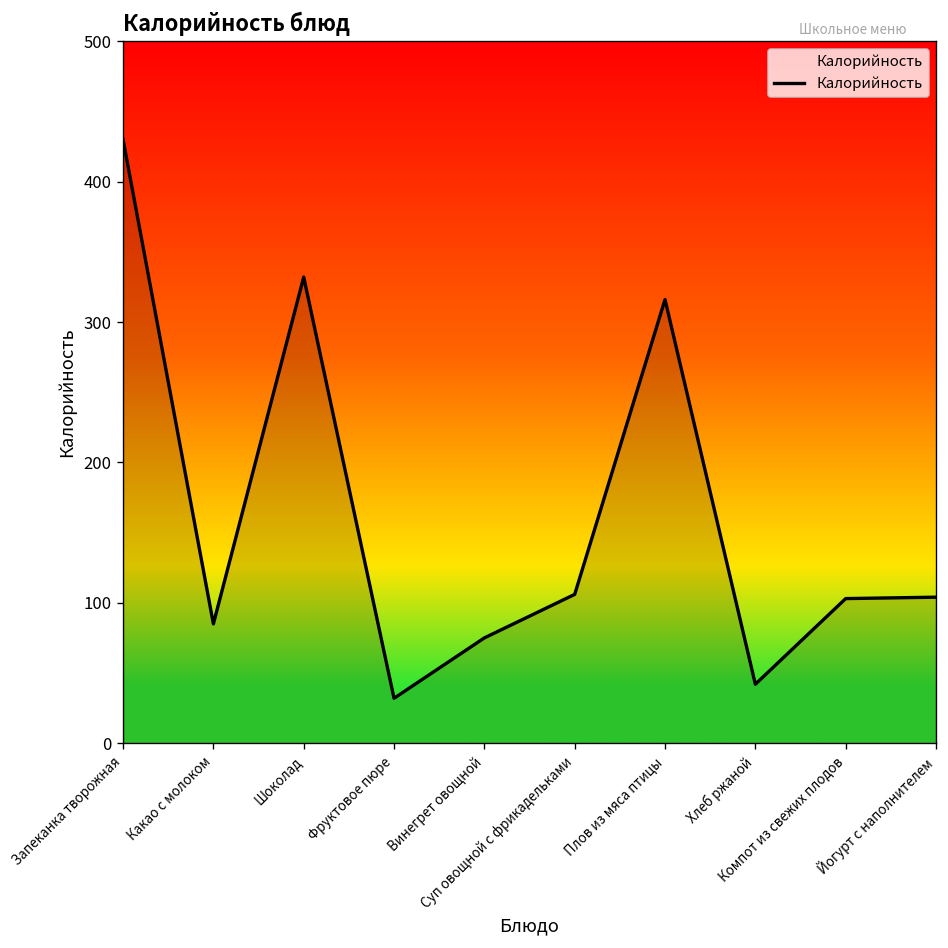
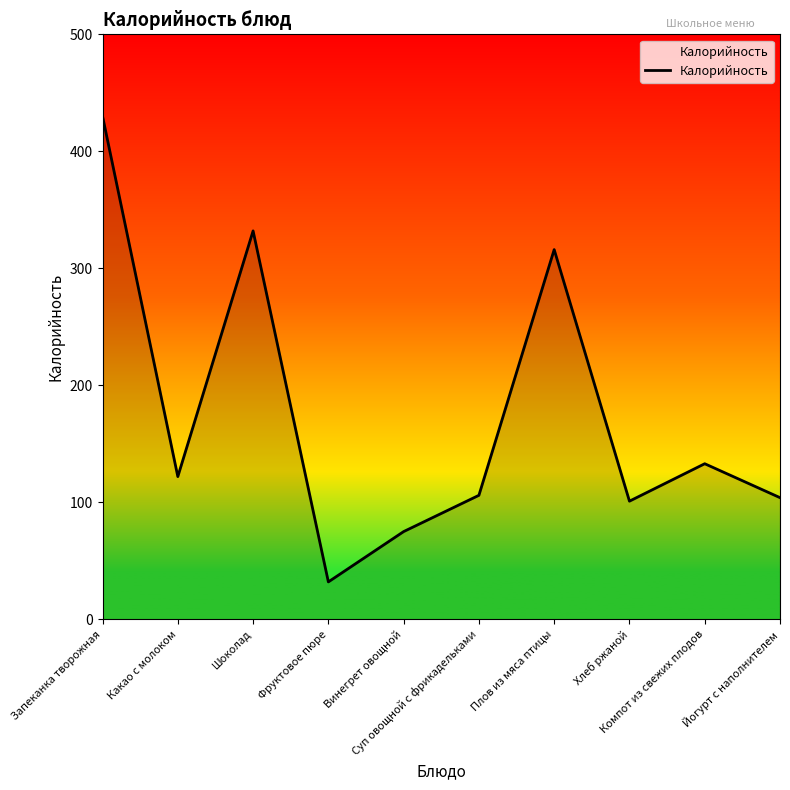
Какао с молоком: 85 -> 122
Хлеб ржаной: 42 -> 101
Компот из свежих плодов: 103 -> 133
